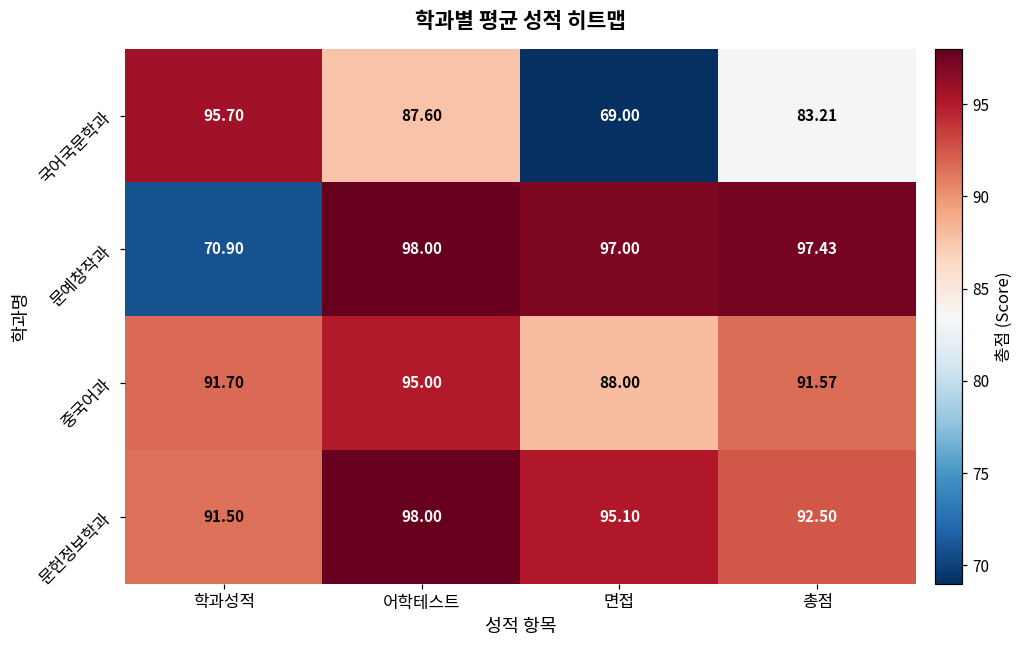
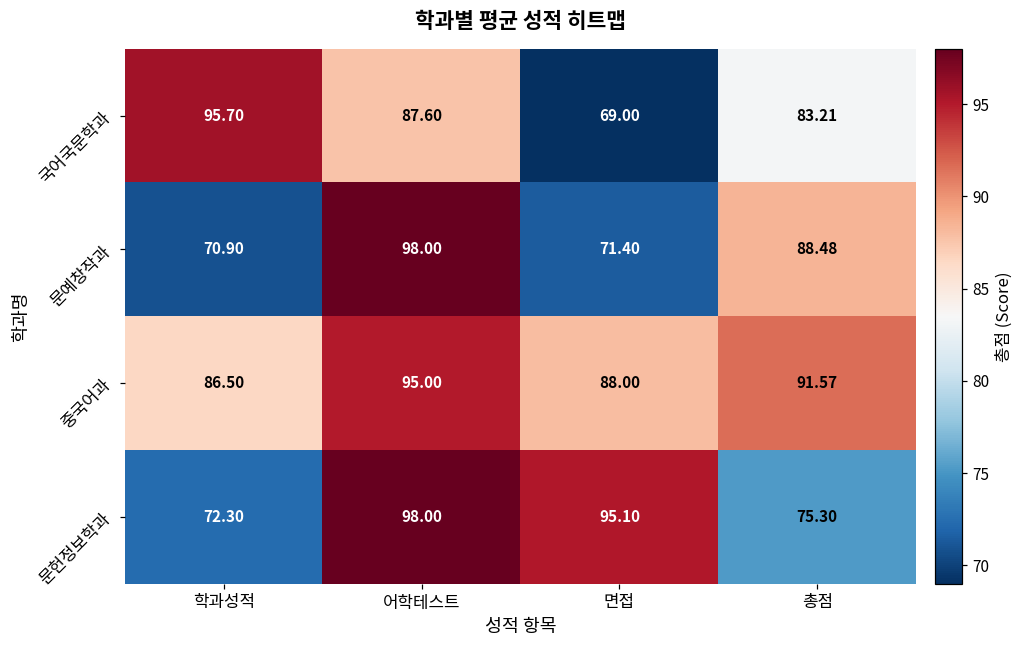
문예창작과, 면접: 97.00 -> 71.40
문예창작과, 총점: 97.43 -> 88.48
중국어과, 학과성적: 91.70 -> 86.50
문헌정보학과, 학과성적: 91.50 -> 72.30
문헌정보학과, 총점: 92.50 -> 75.30
